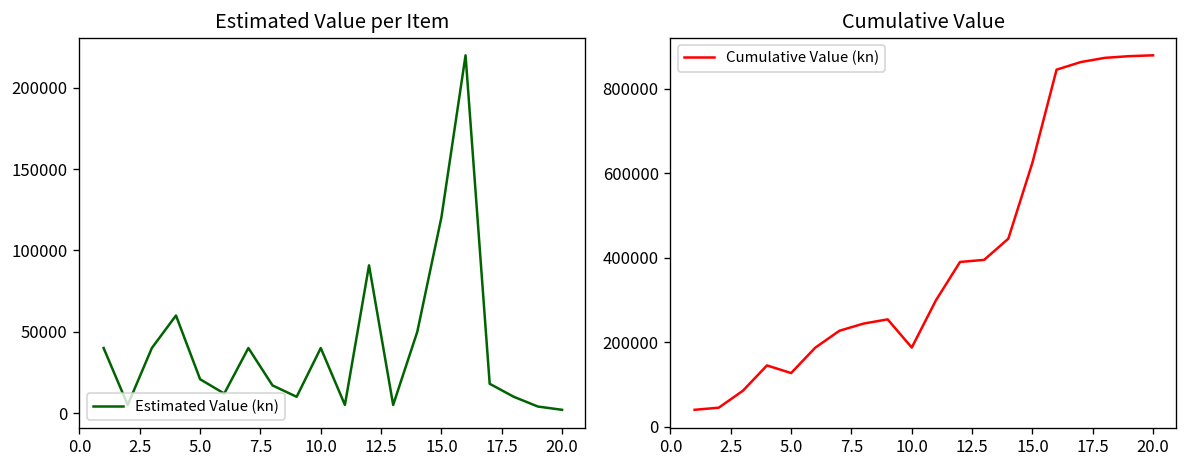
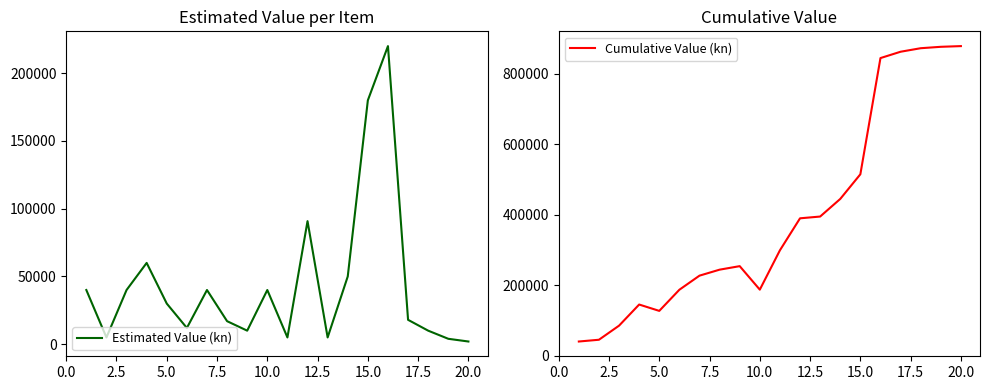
Estimated Value per Item, 5.0: 21000 -> 30000
Estimated Value per Item, 15.0: 120000 -> 180000
Cumulative Value, 15.0: 620000 -> 510000
